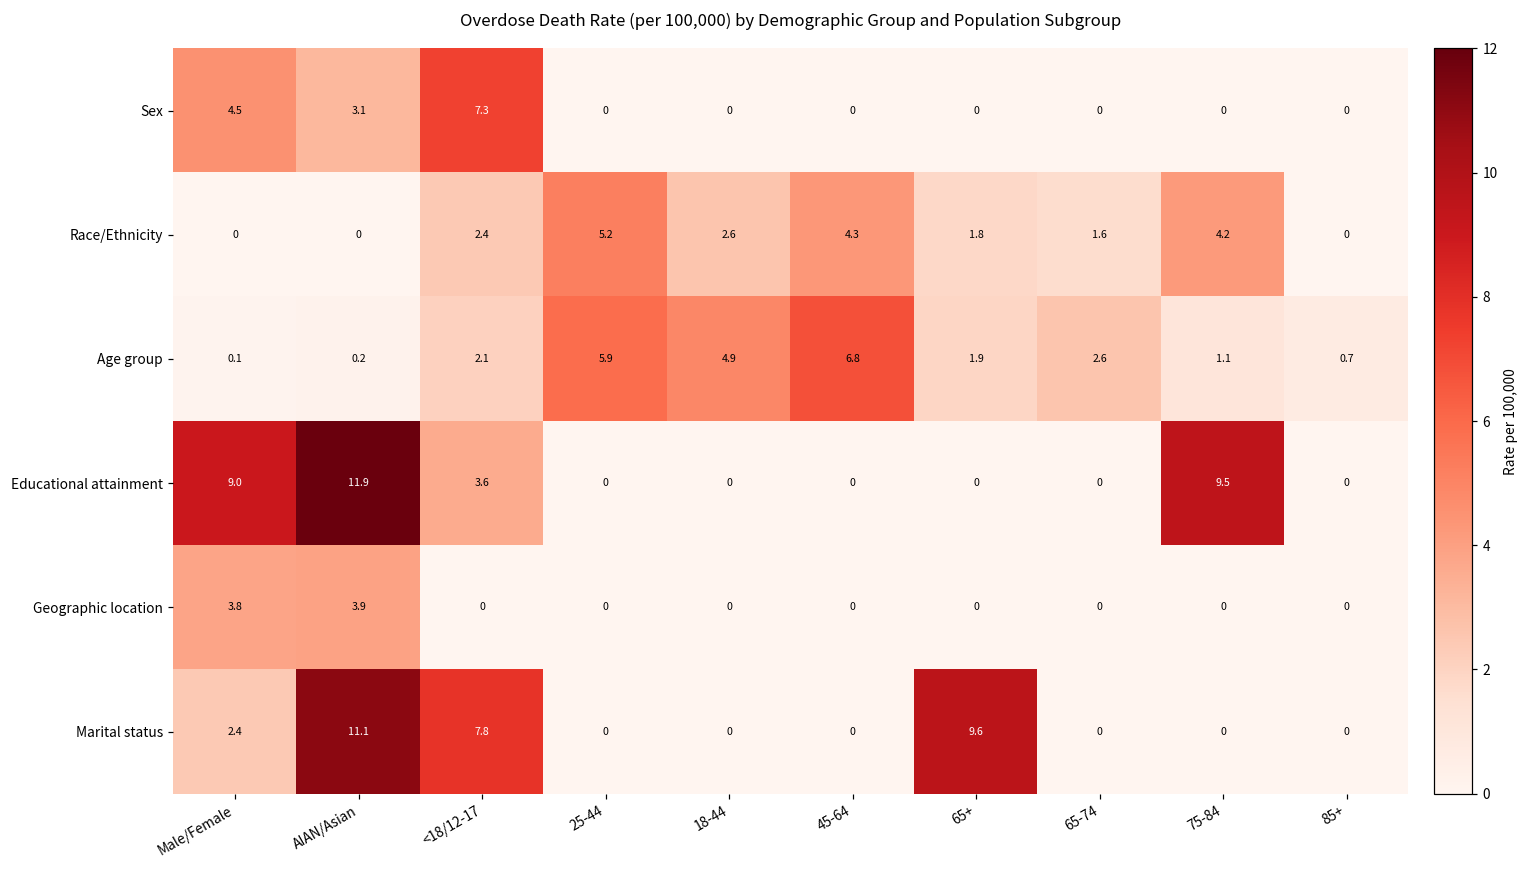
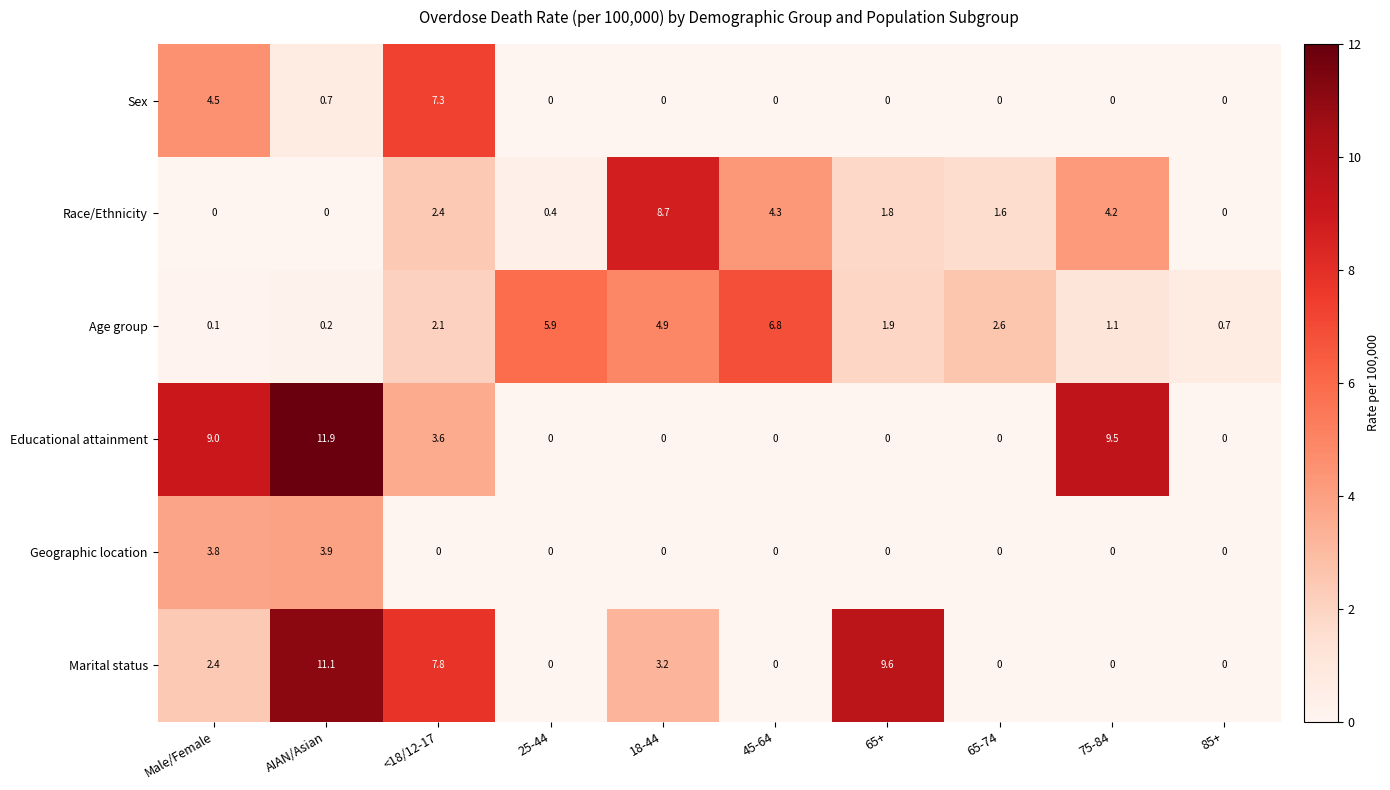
Sex, AIAN/Asian: 3.1 -> 0.7
Race/Ethnicity, 25-44: 5.2 -> 0.4
Race/Ethnicity, 18-44: 2.6 -> 8.7
Marital status, 18-44: 0 -> 3.2
